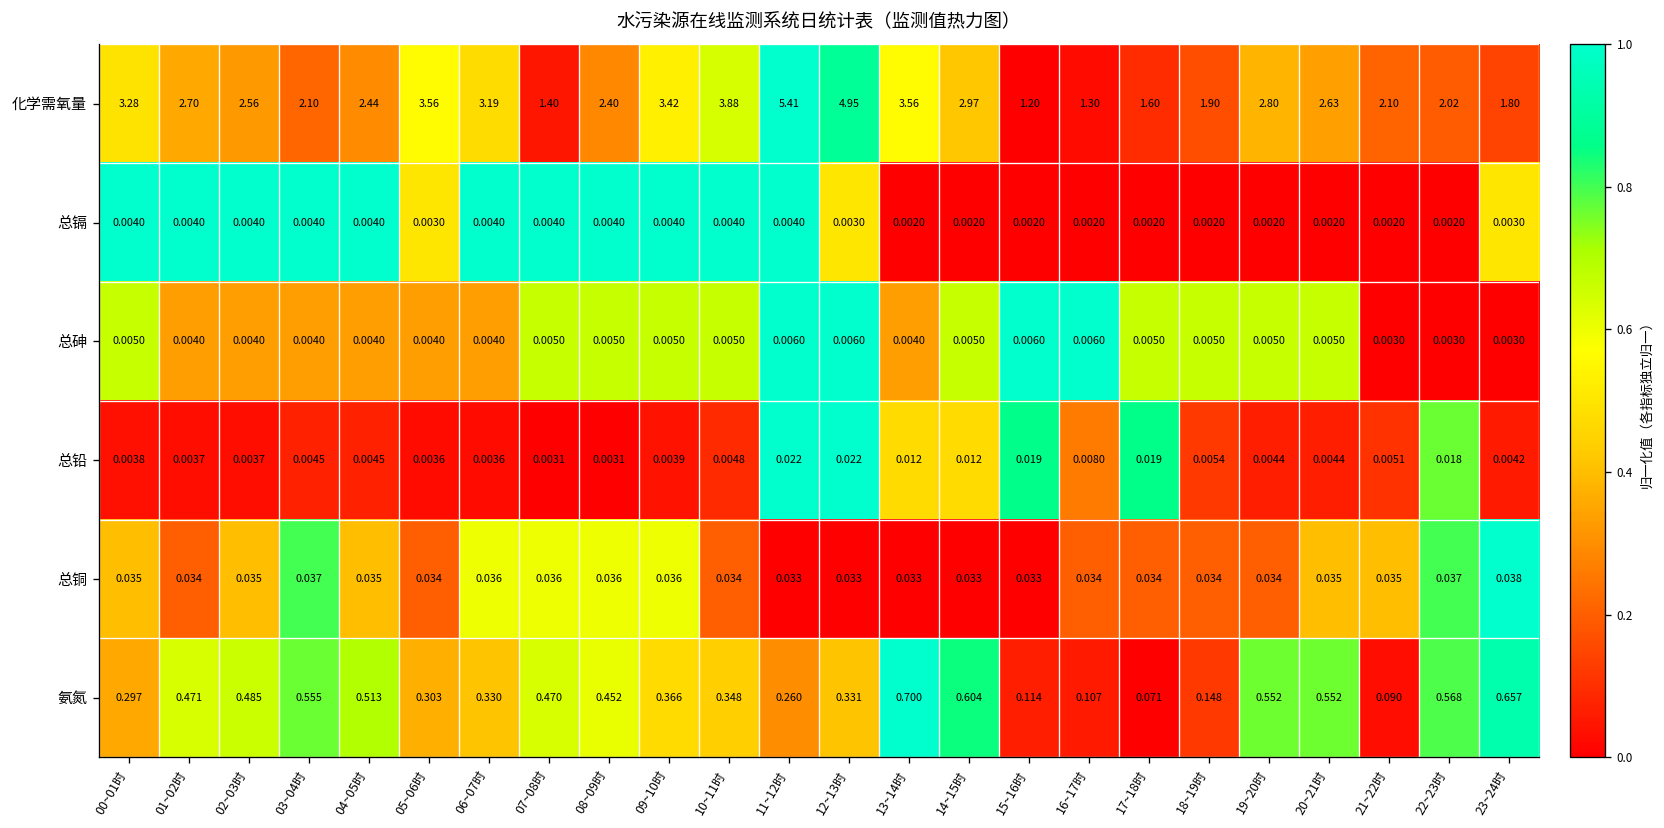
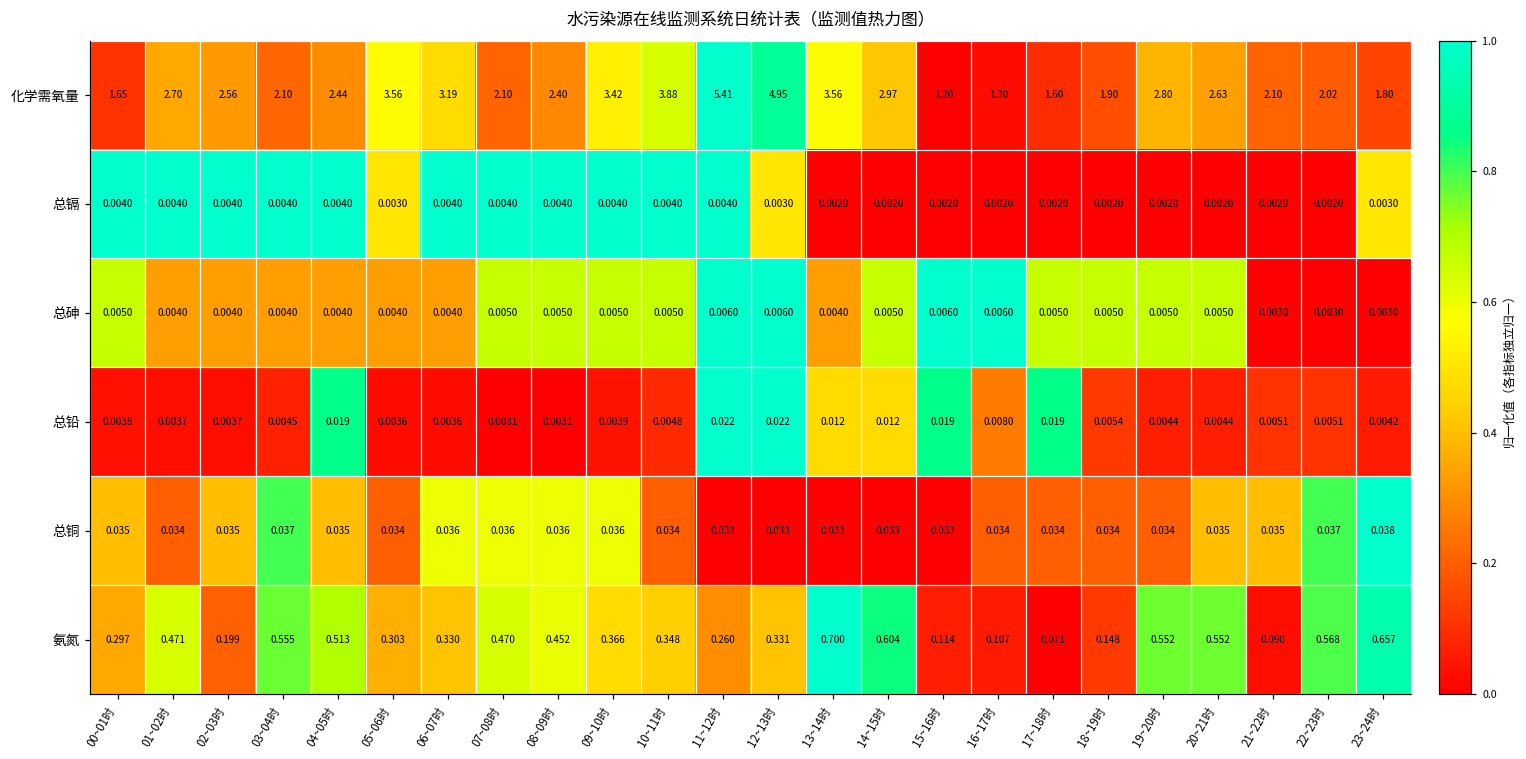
化学需氧量, 00~01时: 3.28 -> 1.65
化学需氧量, 07~08时: 1.40 -> 2.10
总铅, 04~05时: 0.0045 -> 0.019
总铅, 22~23时: 0.018 -> 0.0051
氨氮, 02~03时: 0.485 -> 0.199
